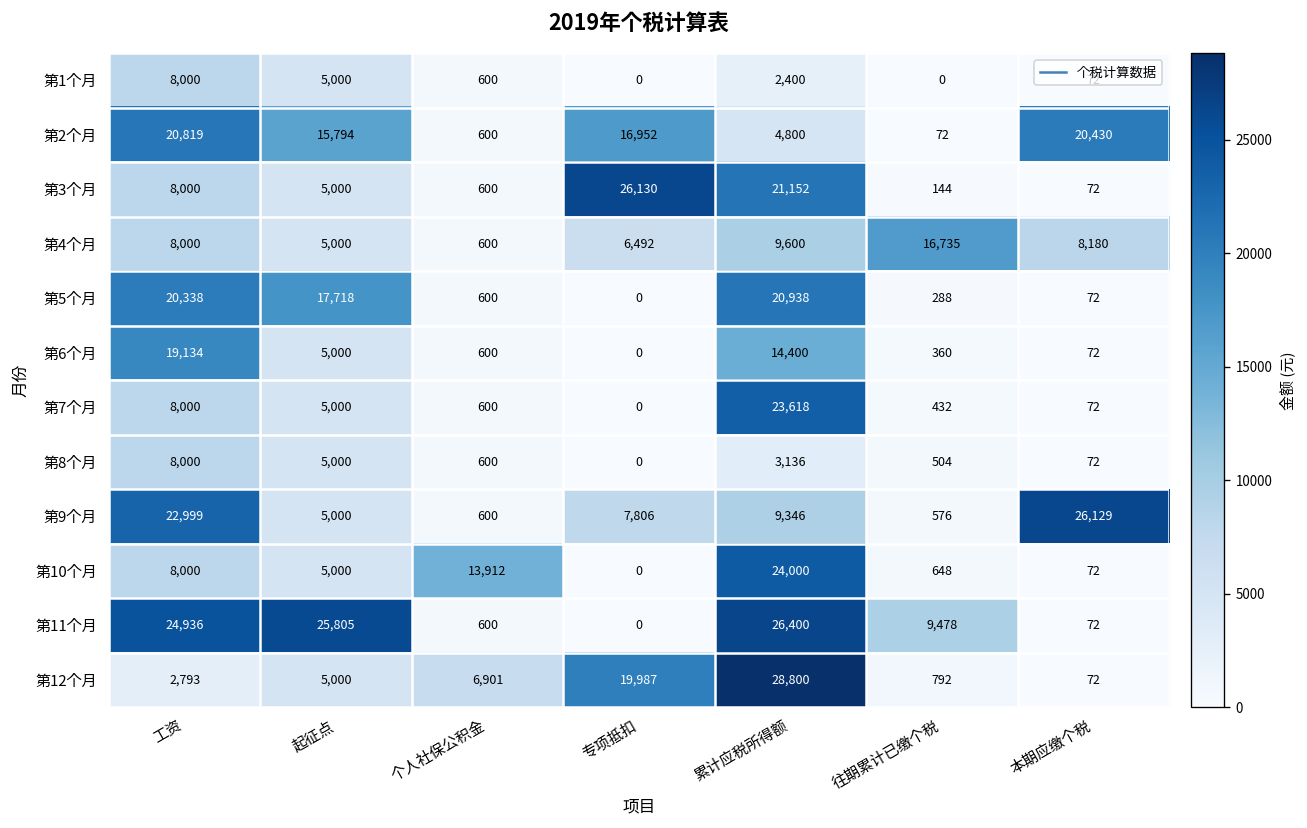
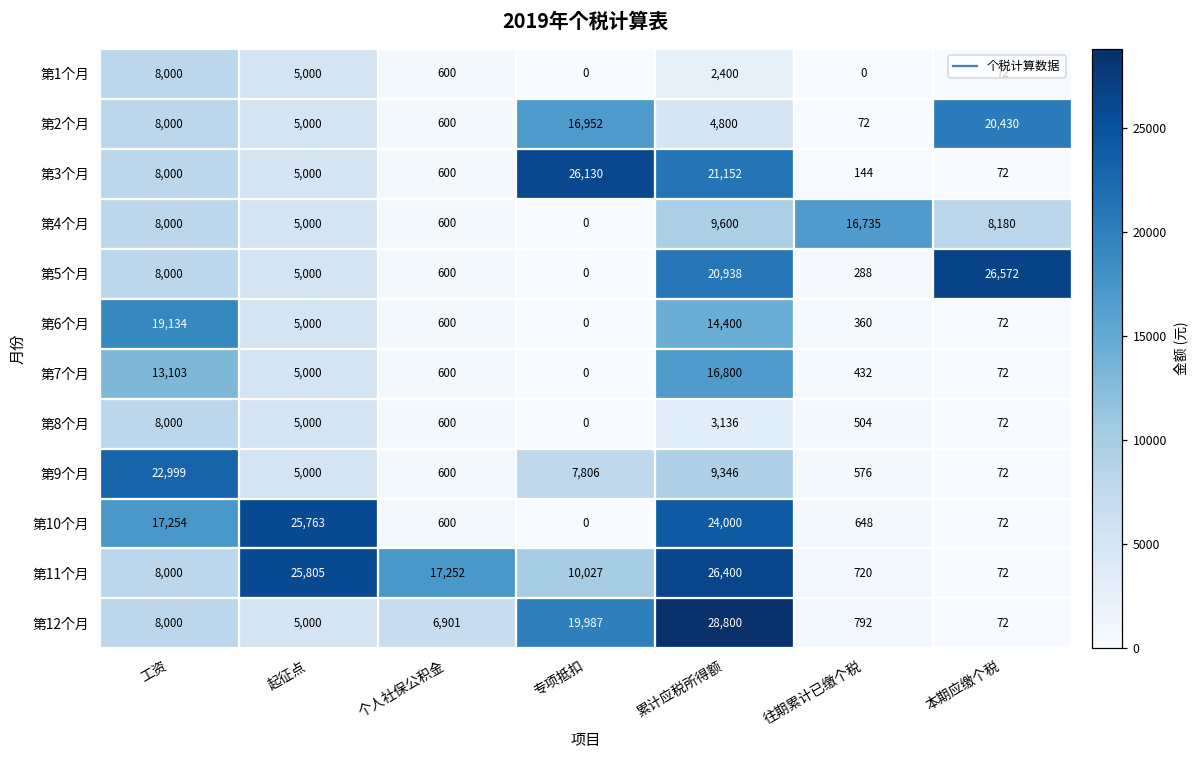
第2个月, 工资: 20,819 -> 8,000
第2个月, 起征点: 15,794 -> 5,000
第4个月, 专项抵扣: 6,492 -> 0
第5个月, 工资: 20,338 -> 8,000
第5个月, 起征点: 17,718 -> 5,000
第5个月, 本期应缴个税: 72 -> 26,572
第7个月, 工资: 8,000 -> 13,103
第7个月, 累计应税所得额: 23,618 -> 16,800
第9个月, 本期应缴个税: 26,129 -> 72
第10个月, 工资: 8,000 -> 17,254
第10个月, 起征点: 5,000 -> 25,763
第10个月, 个人社保公积金: 13,912 -> 600
第11个月, 工资: 24,936 -> 8,000
第11个月, 个人社保公积金: 600 -> 17,252
第11个月, 专项抵扣: 0 -> 10,027
第11个月, 往期累计已缴个税: 9,478 -> 720
第12个月, 工资: 2,793 -> 8,000
